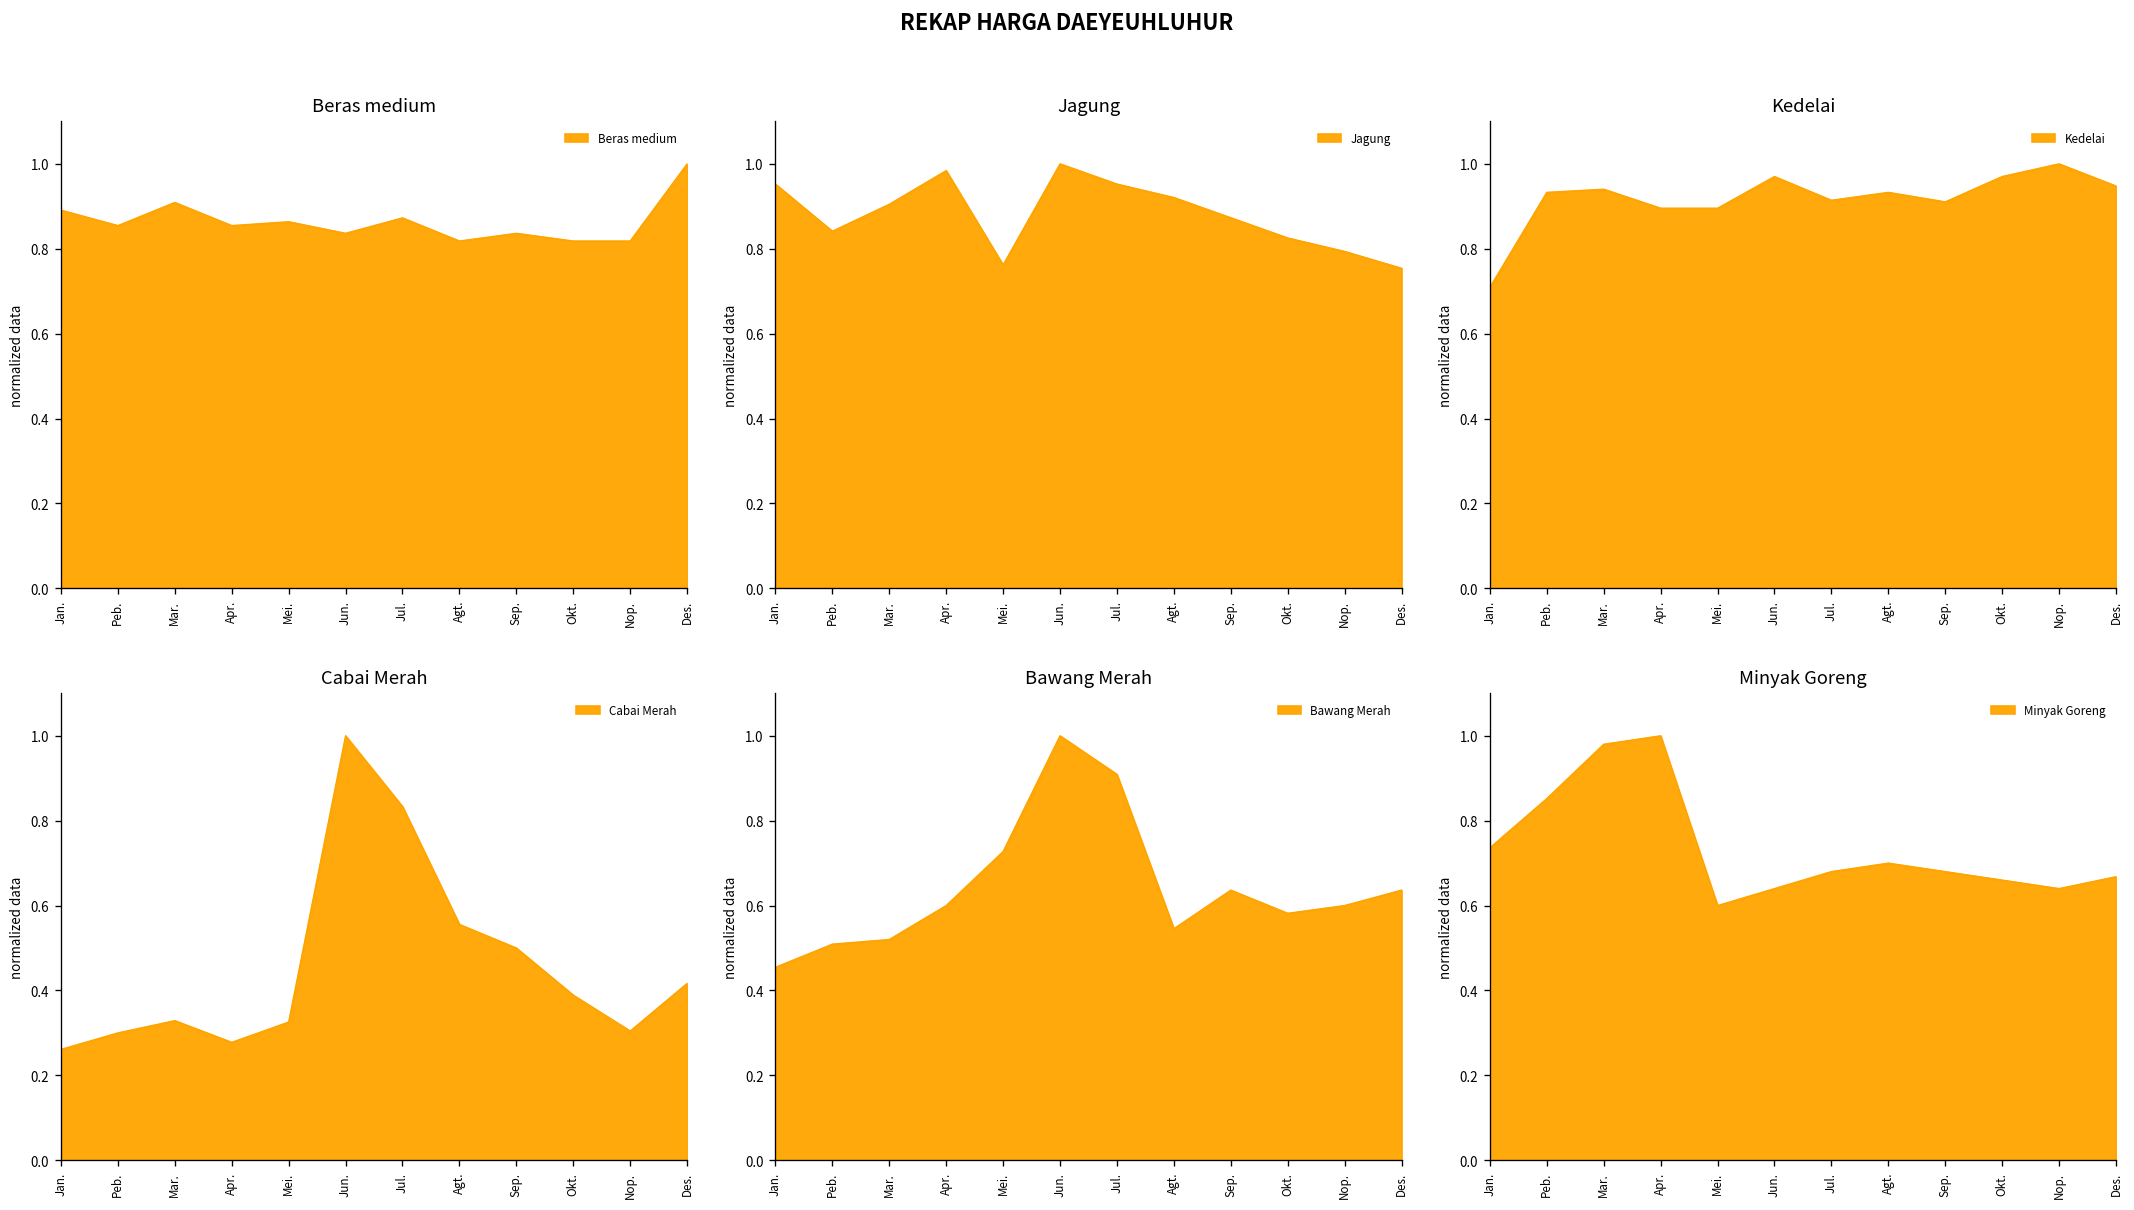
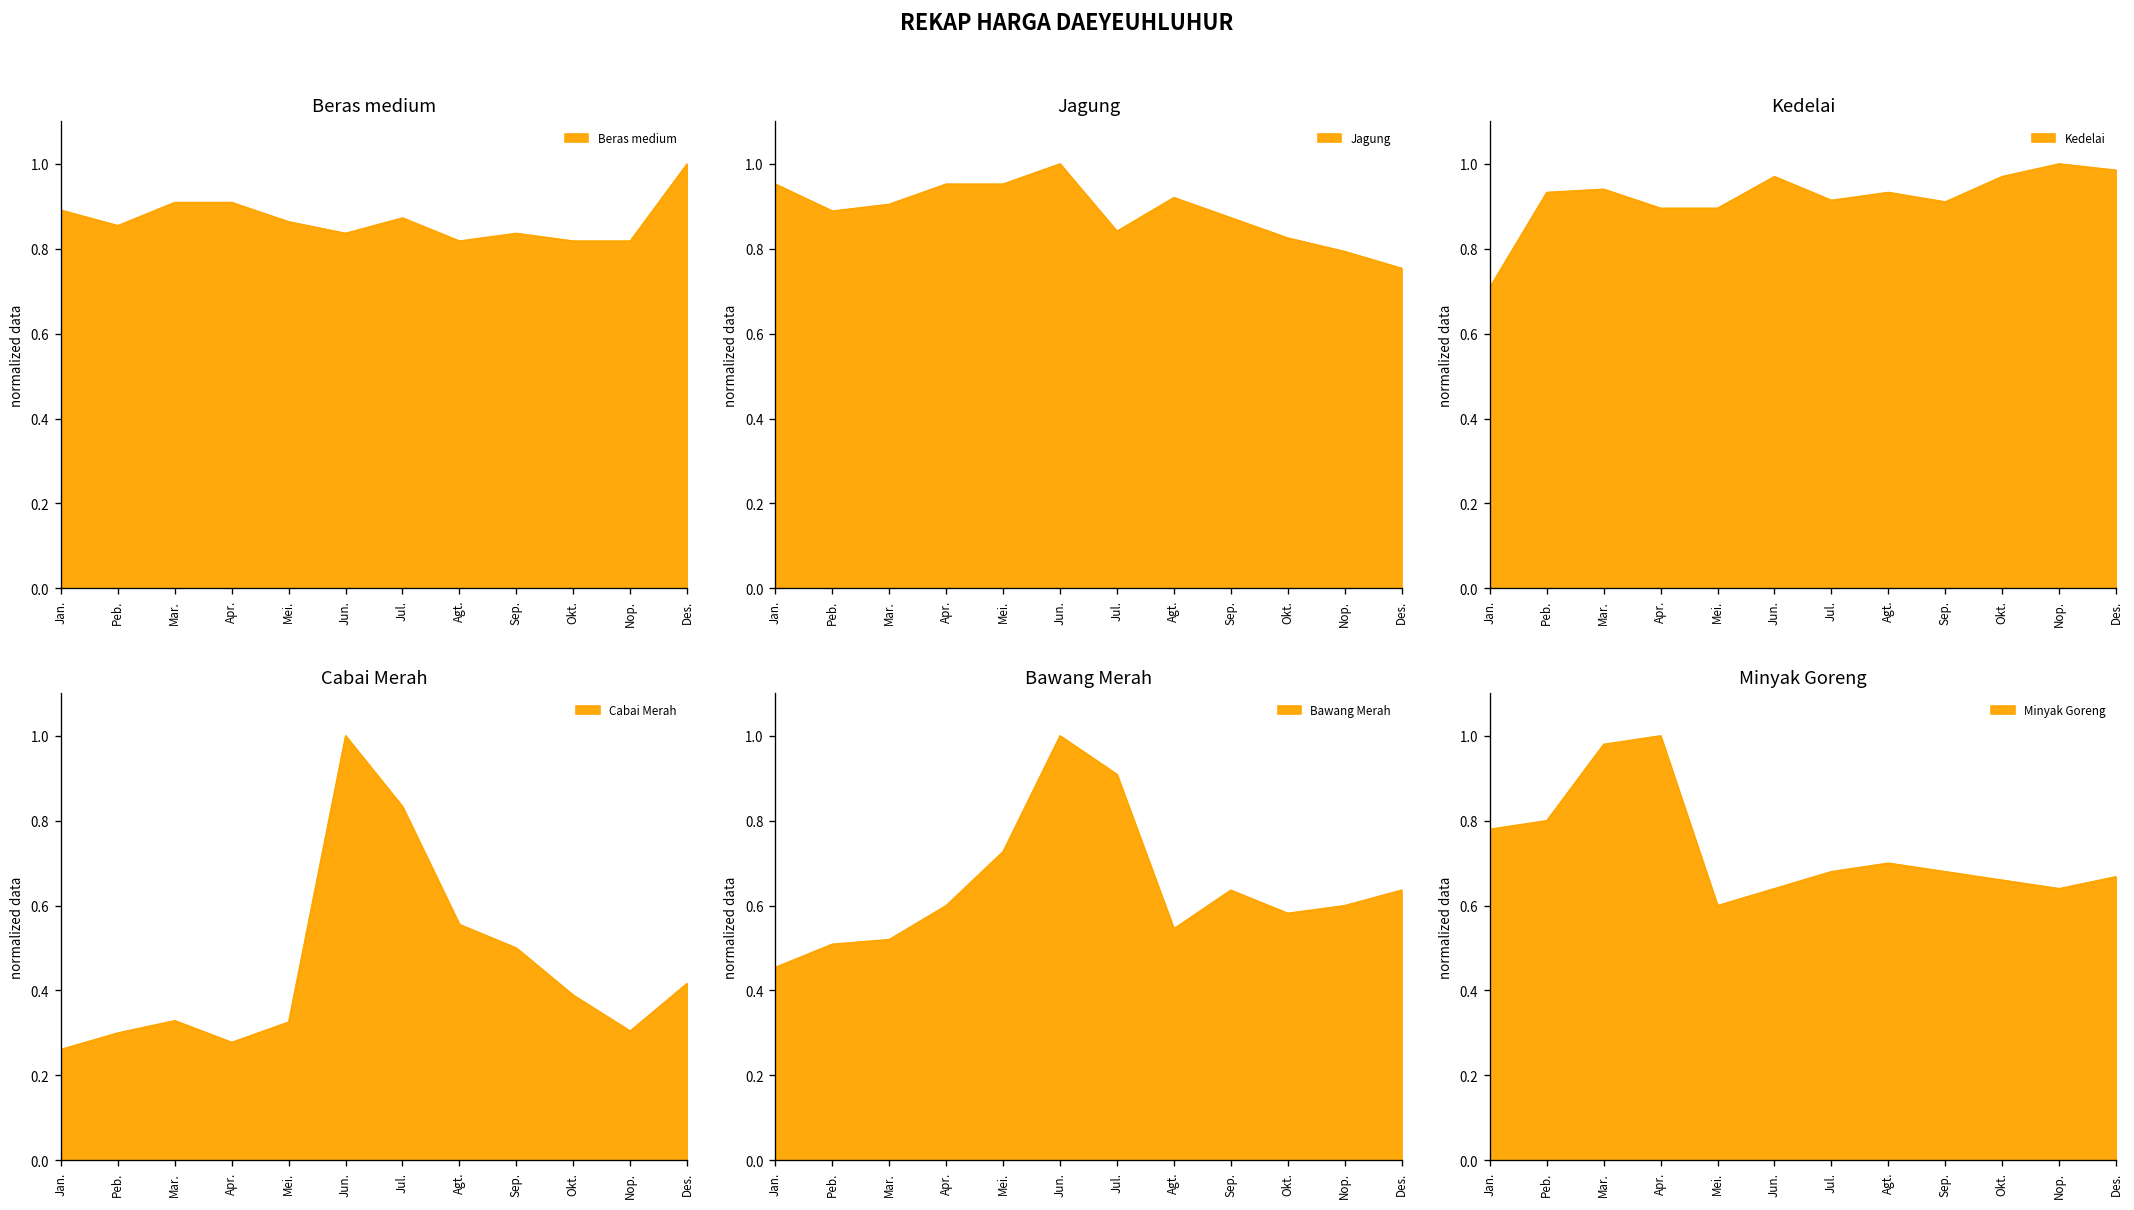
Beras medium, Apr.: 0.85 -> 0.91
Jagung, Peb.: 0.84 -> 0.89
Jagung, Apr.: 0.98 -> 0.95
Jagung, Mei.: 0.76 -> 0.95
Jagung, Jul.: 0.95 -> 0.84
Kedelai, Des.: 0.95 -> 0.99
Minyak Goreng, Jan.: 0.74 -> 0.78
Minyak Goreng, Peb.: 0.85 -> 0.80
